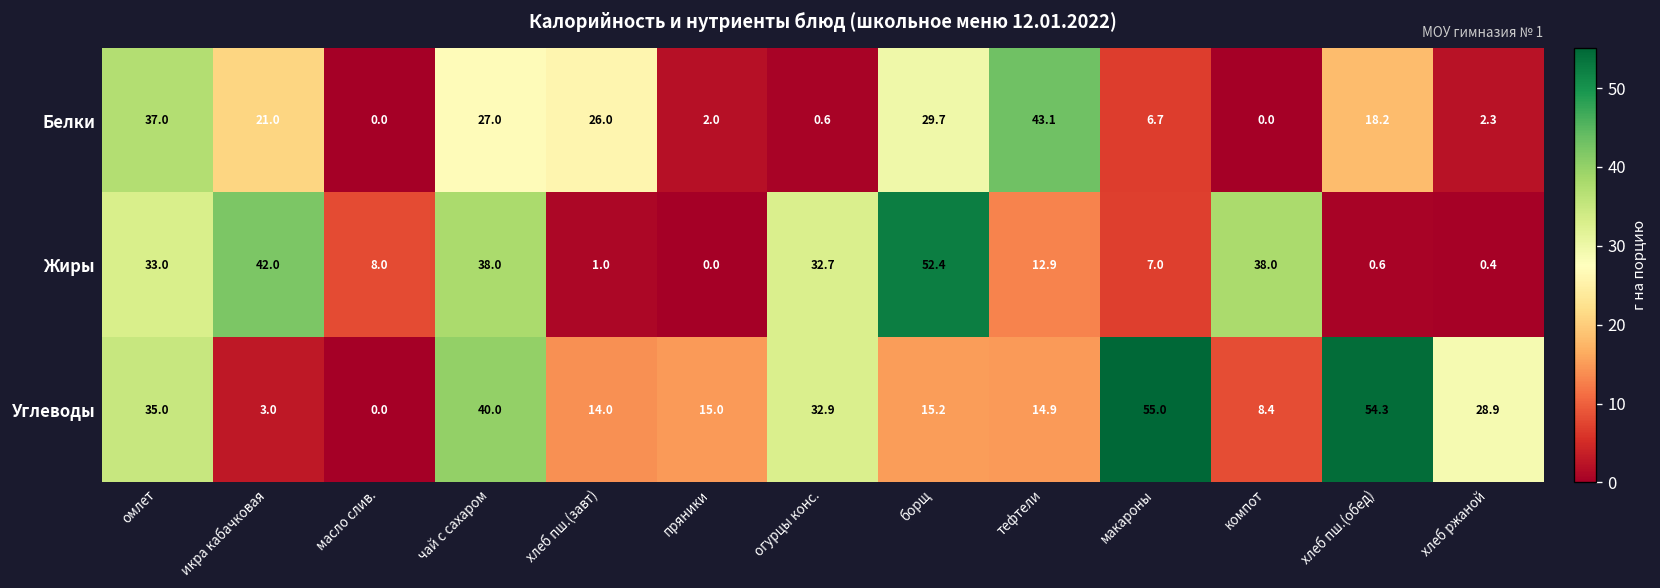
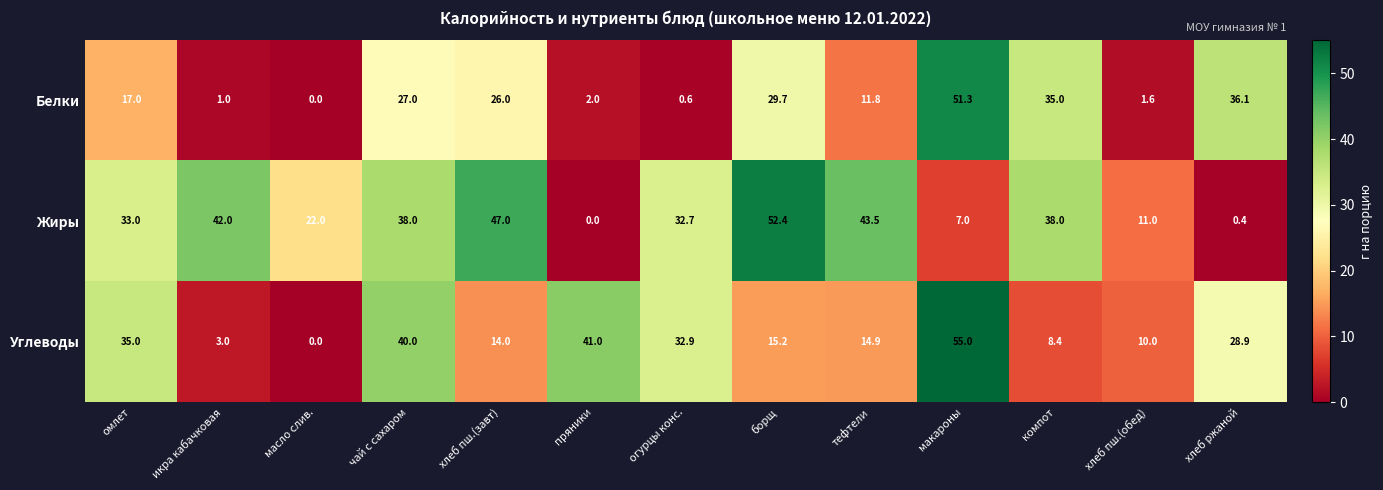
Белки, омлет: 37.0 -> 17.0
Белки, икра кабачковая: 21.0 -> 1.0
Белки, тефтели: 43.1 -> 11.8
Белки, макароны: 6.7 -> 51.3
Белки, компот: 0.0 -> 35.0
Белки, хлеб пш.(обед): 18.2 -> 1.6
Белки, хлеб ржаной: 2.3 -> 36.1
Жиры, масло слив.: 8.0 -> 22.0
Жиры, хлеб пш.(завт): 1.0 -> 47.0
Жиры, тефтели: 12.9 -> 43.5
Жиры, хлеб пш.(обед): 0.6 -> 11.0
Углеводы, пряники: 15.0 -> 41.0
Углеводы, хлеб пш.(обед): 54.3 -> 10.0
